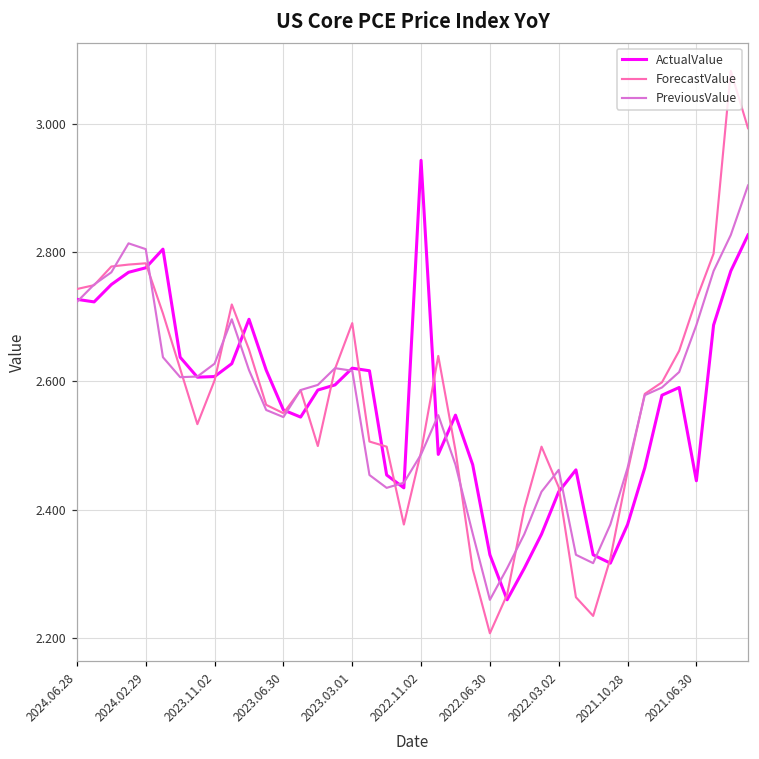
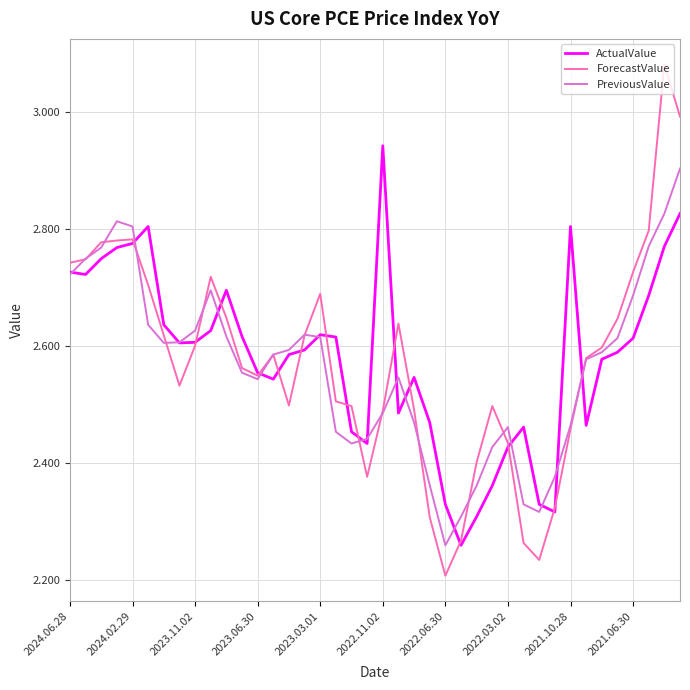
ActualValue, 2021.10.28: 2.38 -> 2.81
ActualValue, 2021.06.30: 2.45 -> 2.61
